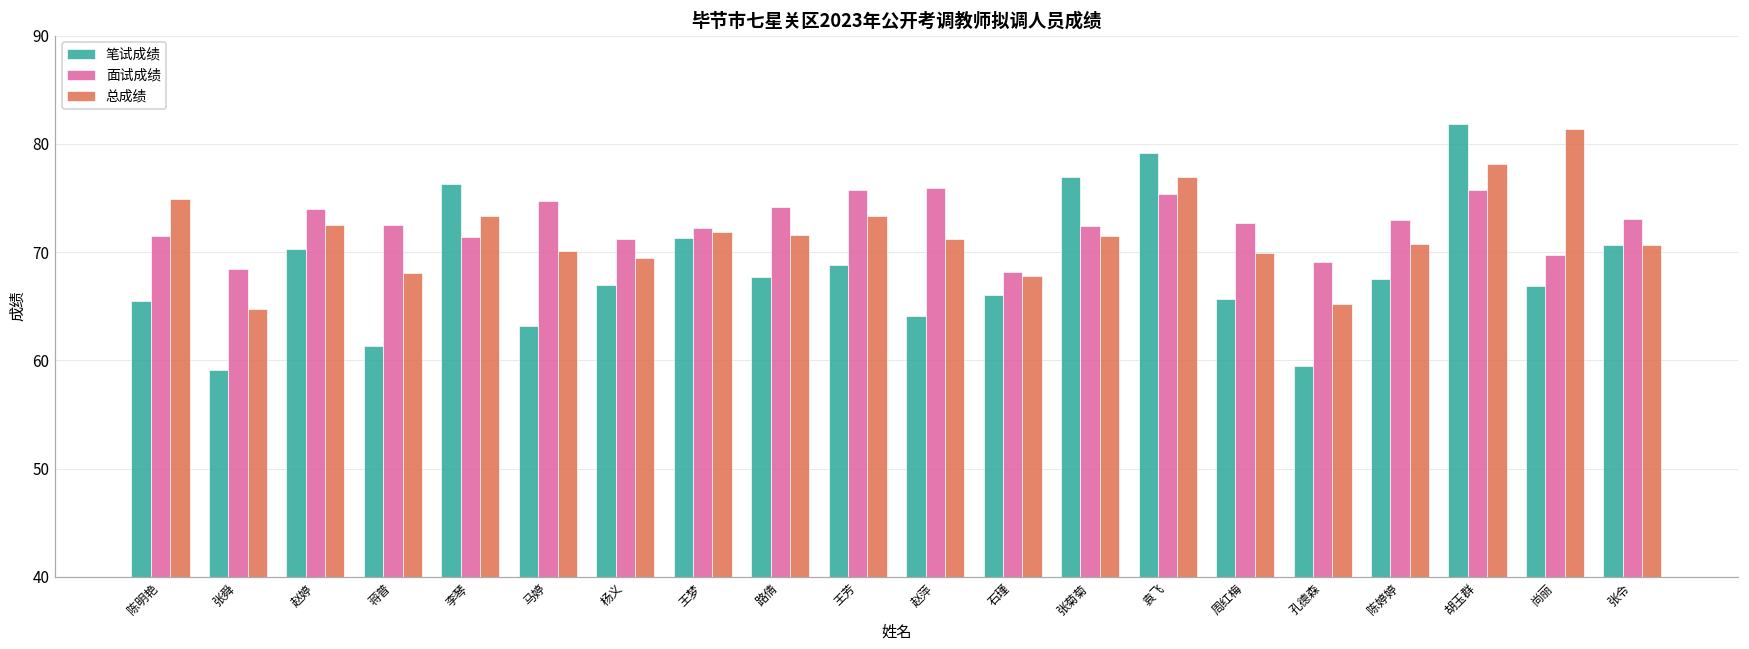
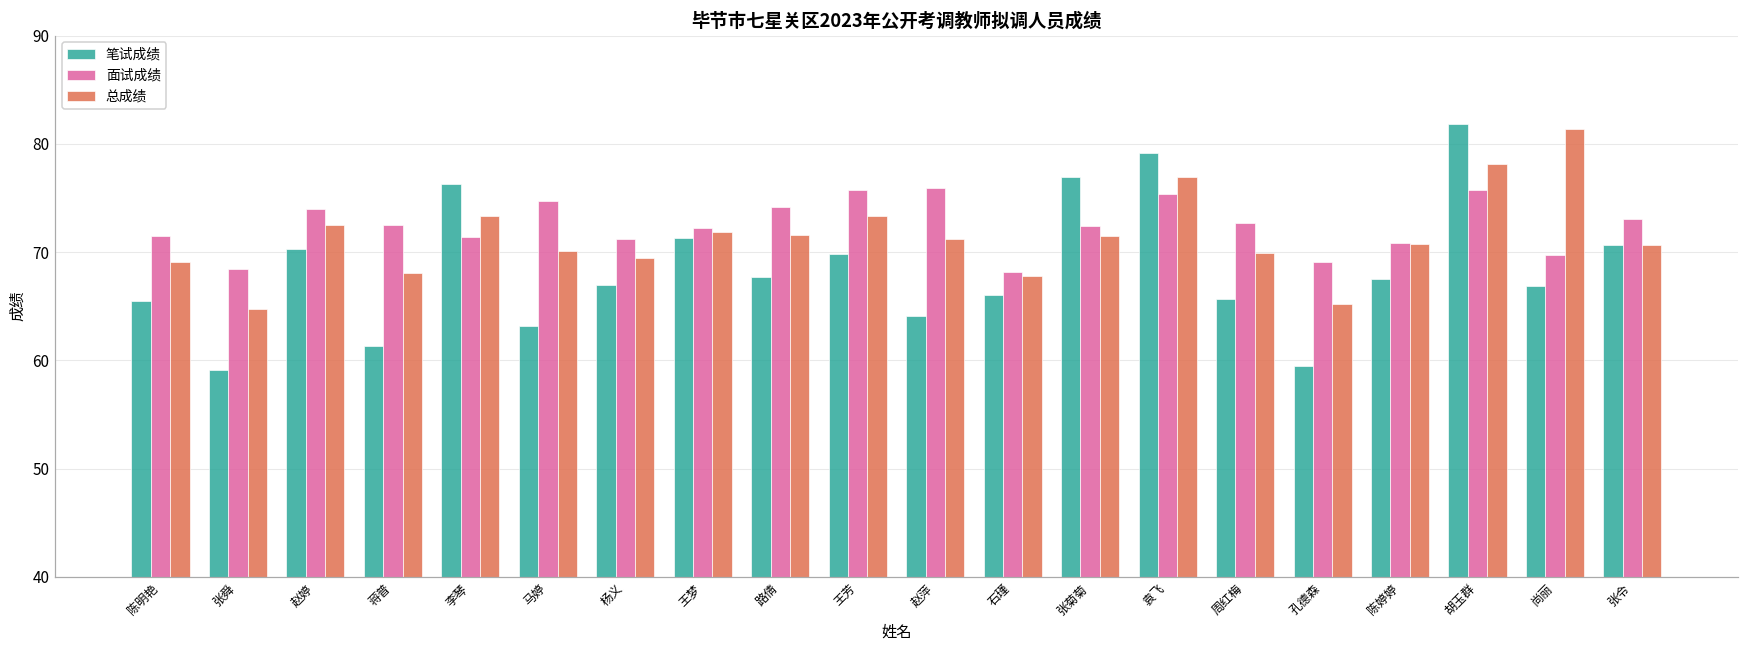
总成绩, 陈明艳: 75 -> 69
笔试成绩, 王芳: 69 -> 70
面试成绩, 陈婷婷: 73 -> 71
